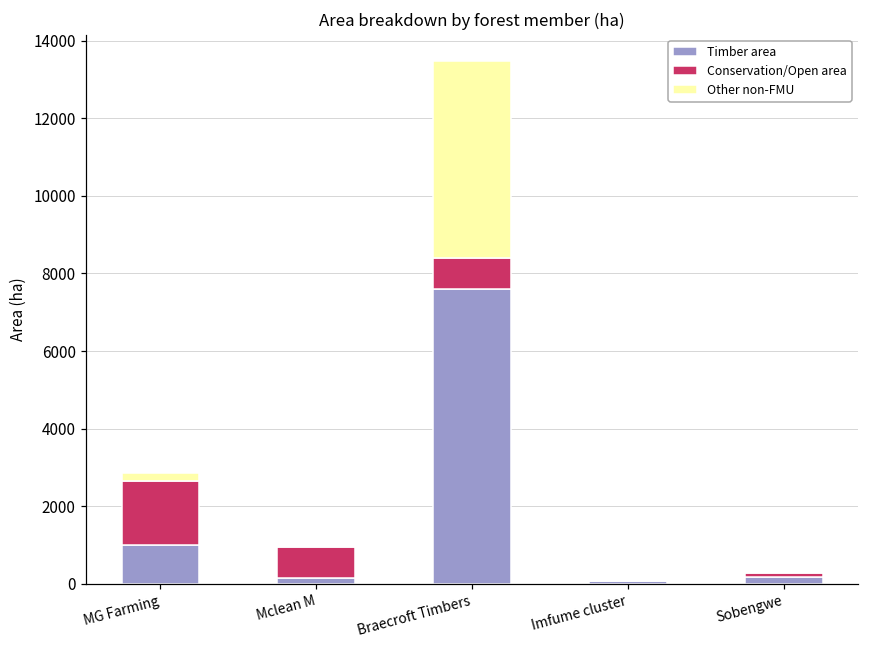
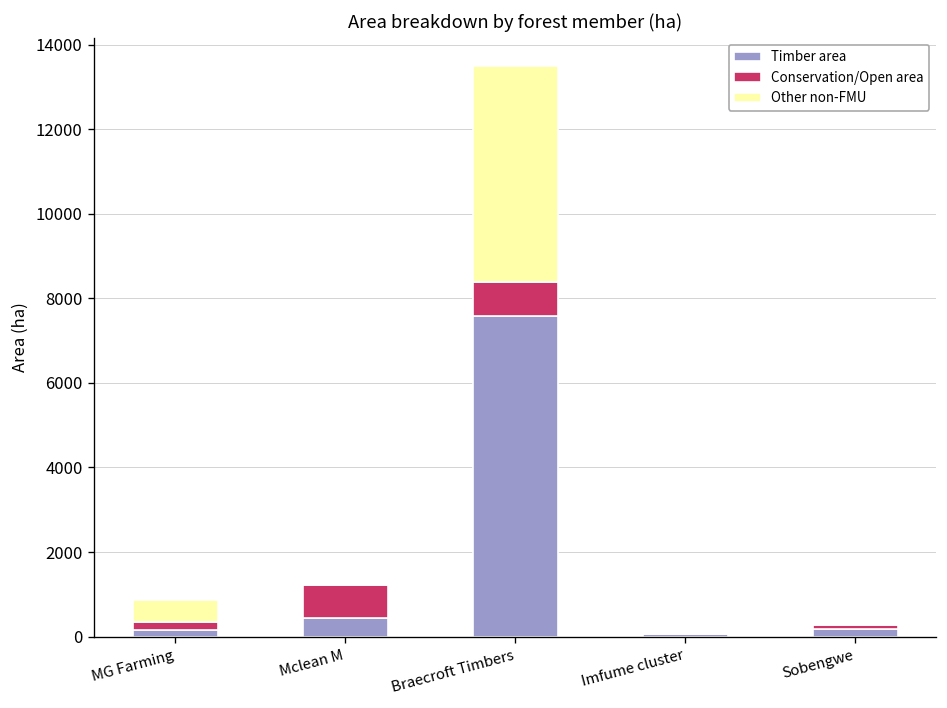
Timber area, MG Farming: 1000 -> 200
Conservation/Open area, MG Farming: 1600 -> 200
Other non-FMU, MG Farming: 200 -> 500
Timber area, Mclean M: 200 -> 400
